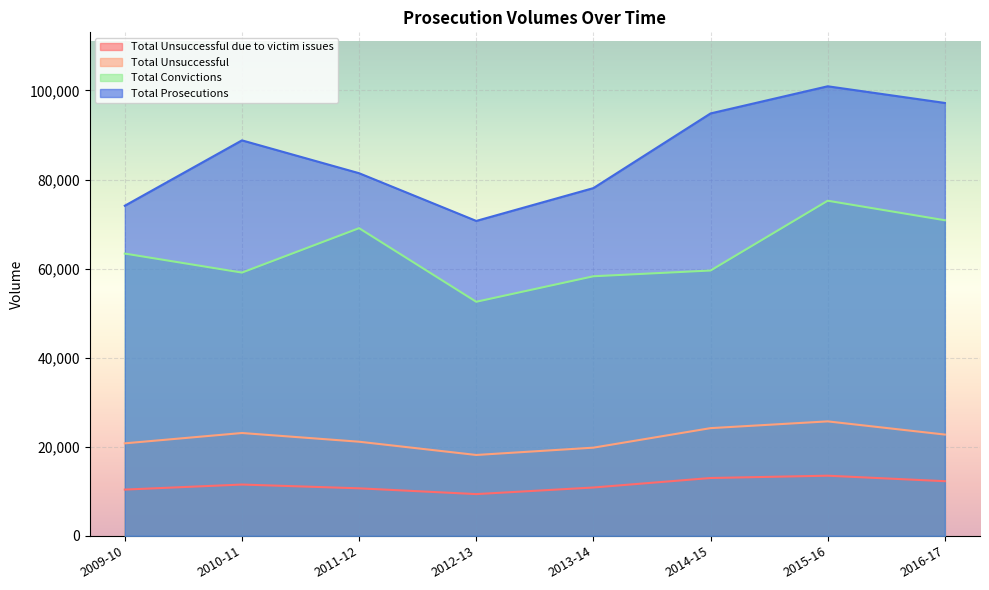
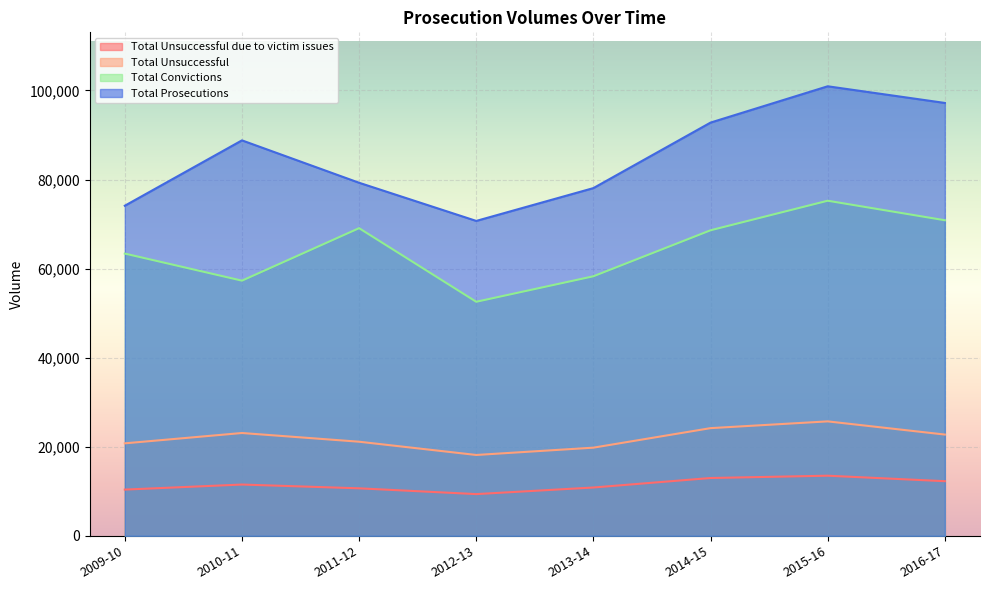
Total Convictions, 2010-11: 59,000 -> 57,000
Total Prosecutions, 2011-12: 81,000 -> 79,000
Total Convictions, 2014-15: 60,000 -> 69,000
Total Prosecutions, 2014-15: 95,000 -> 93,000
